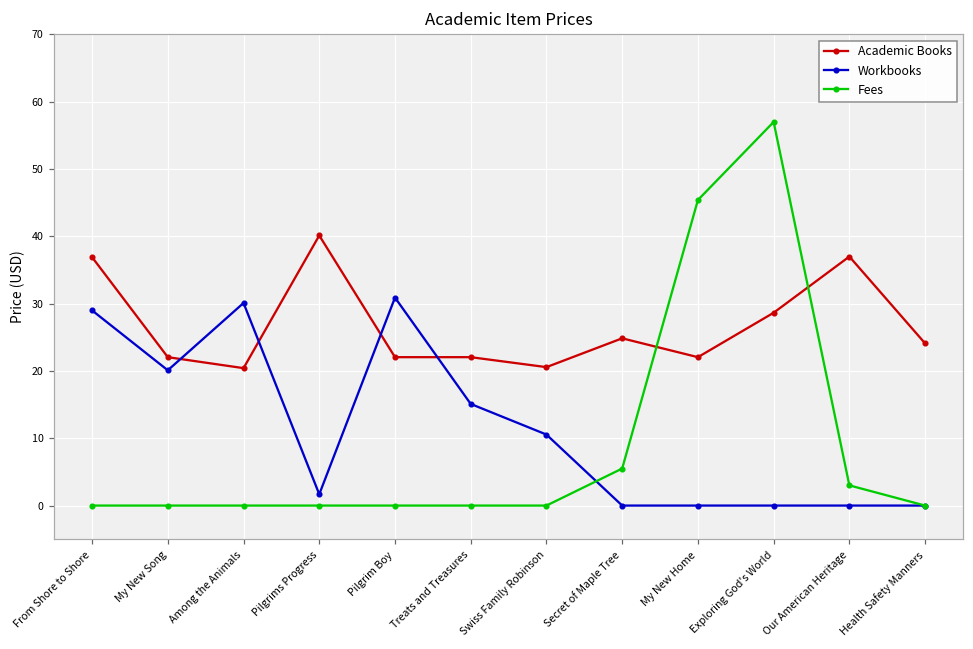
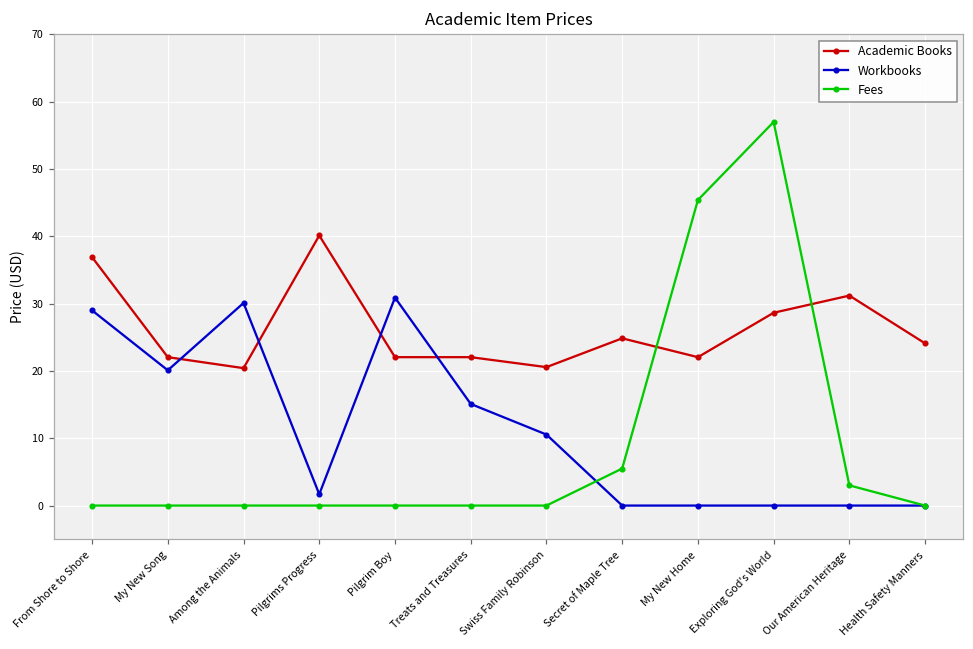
Academic Books, Our American Heritage: 37 -> 31
